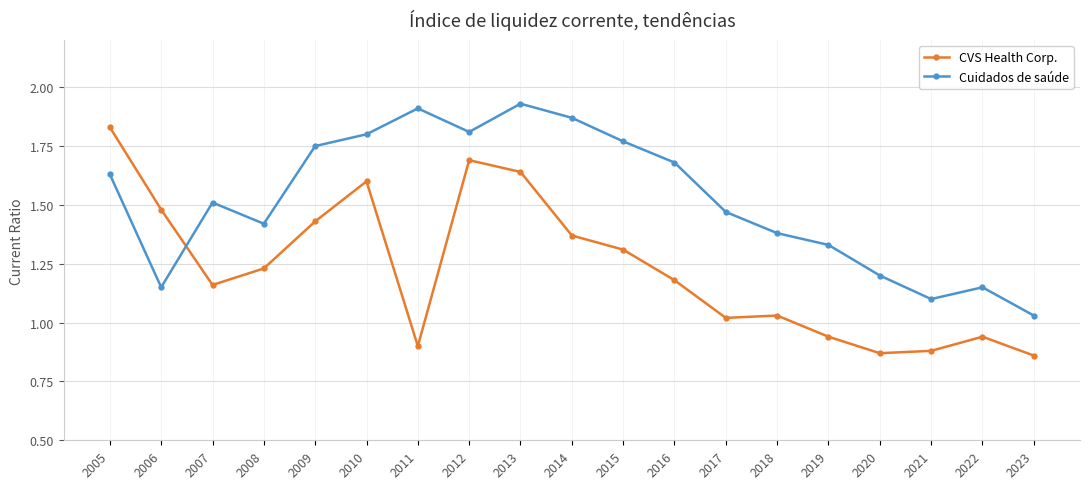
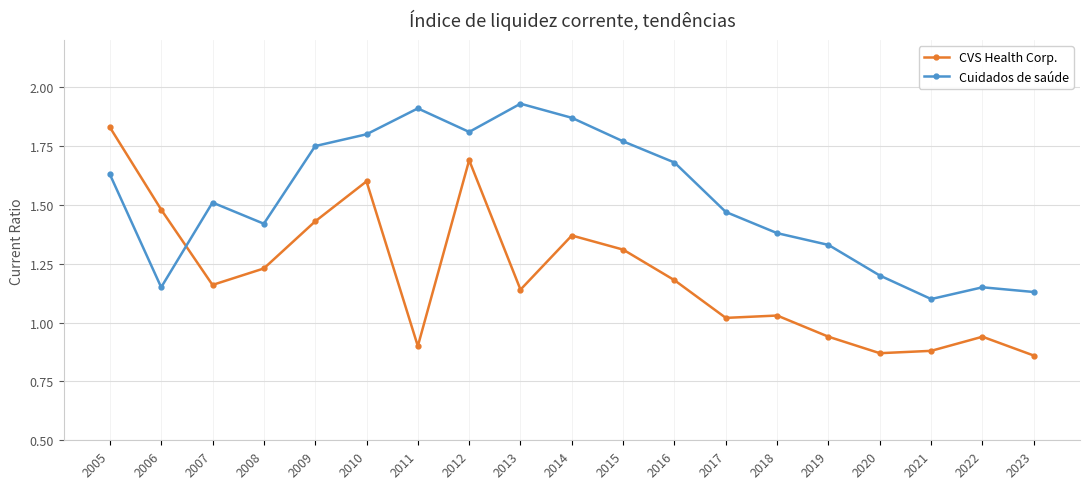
CVS Health Corp., 2013: 1.64 -> 1.14
Cuidados de saúde, 2023: 1.03 -> 1.13
